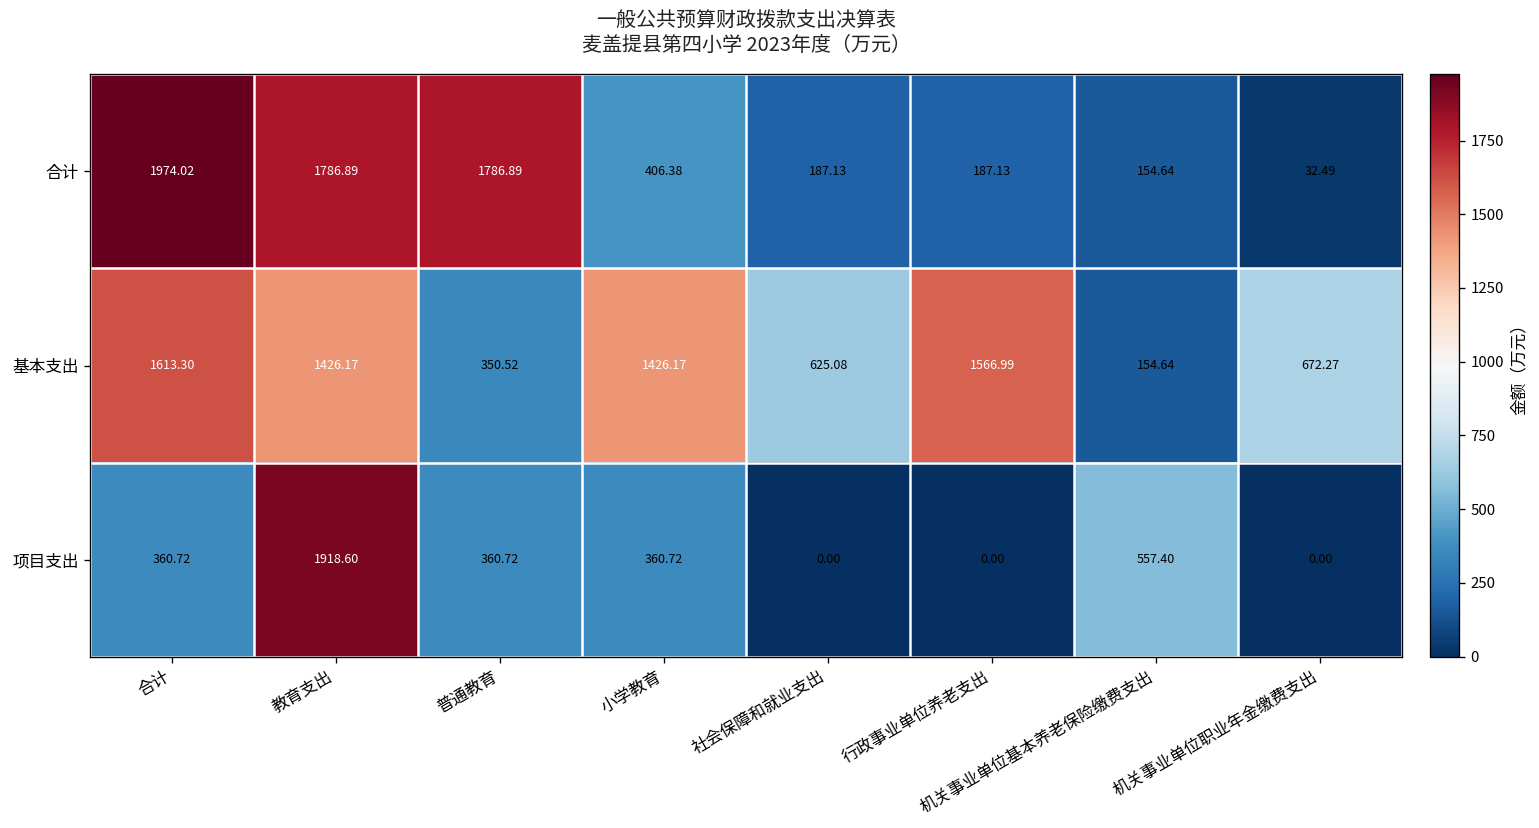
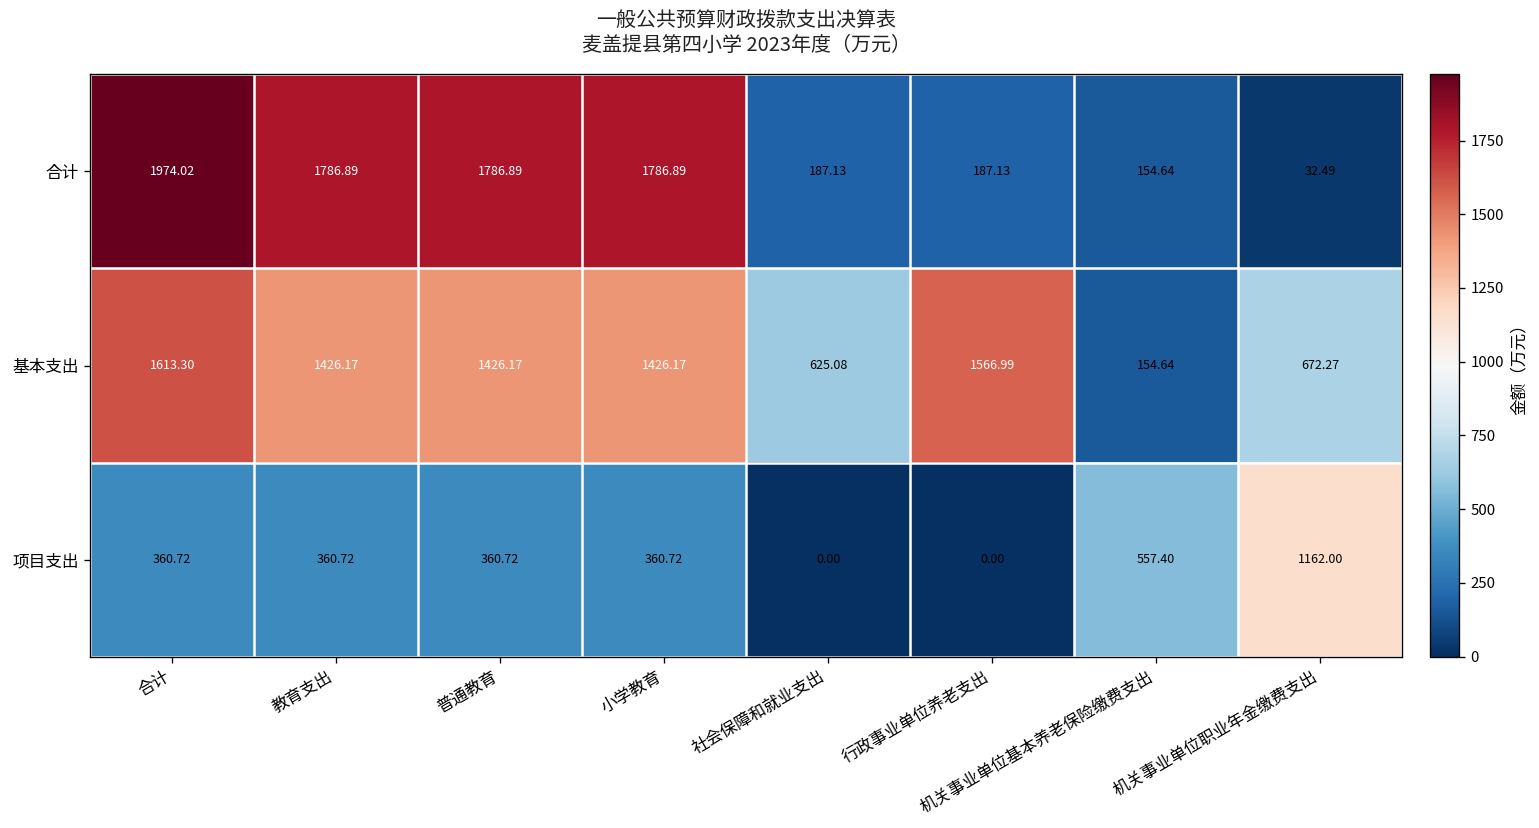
合计, 小学教育: 406.38 -> 1786.89
基本支出, 普通教育: 350.52 -> 1426.17
项目支出, 教育支出: 1918.60 -> 360.72
项目支出, 机关事业单位职业年金缴费支出: 0.00 -> 1162.00
